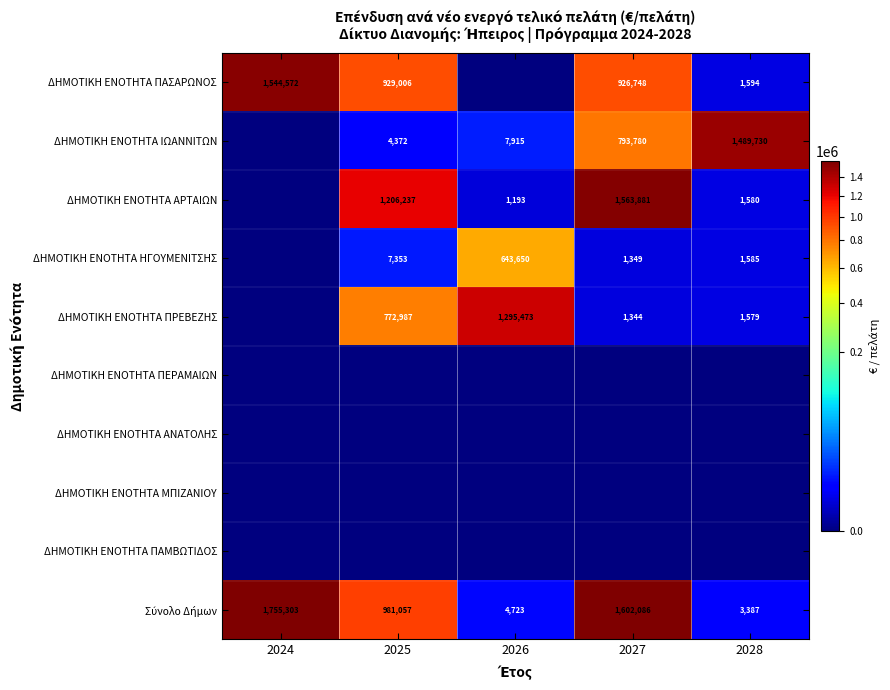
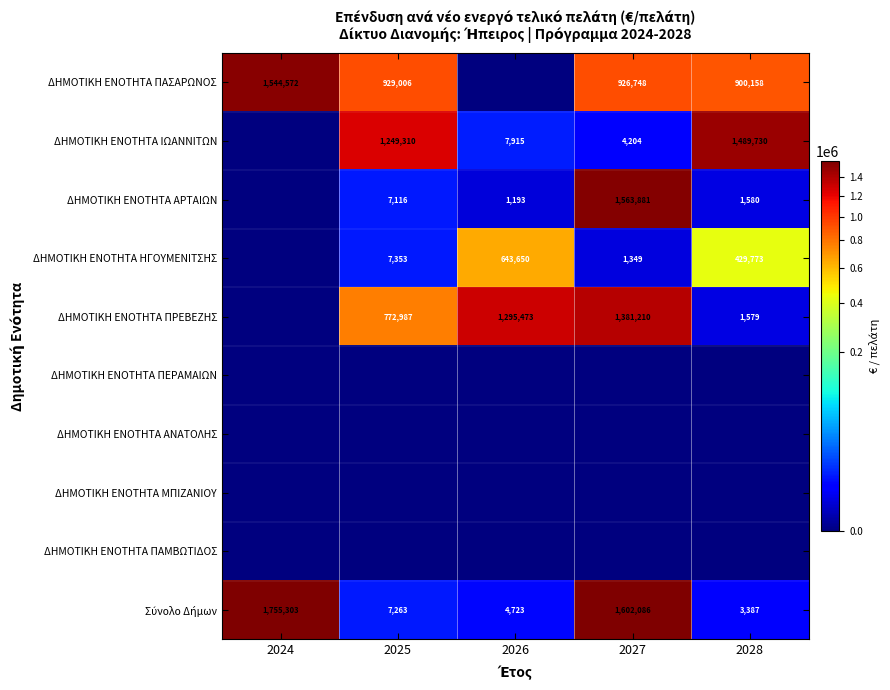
ΔΗΜΟΤΙΚΗ ΕΝΟΤΗΤΑ ΠΑΣΑΡΩΝΟΣ, 2028: 1,594 -> 900,158
ΔΗΜΟΤΙΚΗ ΕΝΟΤΗΤΑ ΙΩΑΝΝΙΤΩΝ, 2025: 4,372 -> 1,249,310
ΔΗΜΟΤΙΚΗ ΕΝΟΤΗΤΑ ΙΩΑΝΝΙΤΩΝ, 2027: 793,780 -> 4,204
ΔΗΜΟΤΙΚΗ ΕΝΟΤΗΤΑ ΑΡΤΑΙΩΝ, 2025: 1,206,237 -> 7,116
ΔΗΜΟΤΙΚΗ ΕΝΟΤΗΤΑ ΗΓΟΥΜΕΝΙΤΣΗΣ, 2028: 1,585 -> 429,773
ΔΗΜΟΤΙΚΗ ΕΝΟΤΗΤΑ ΠΡΕΒΕΖΗΣ, 2027: 1,344 -> 1,381,210
Σύνολο Δήμων, 2025: 981,057 -> 7,263
